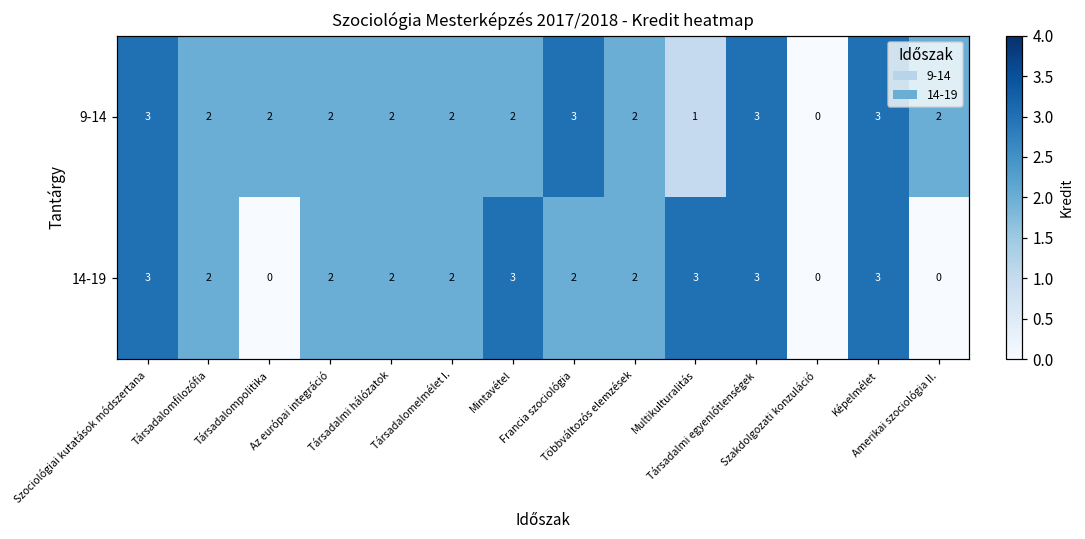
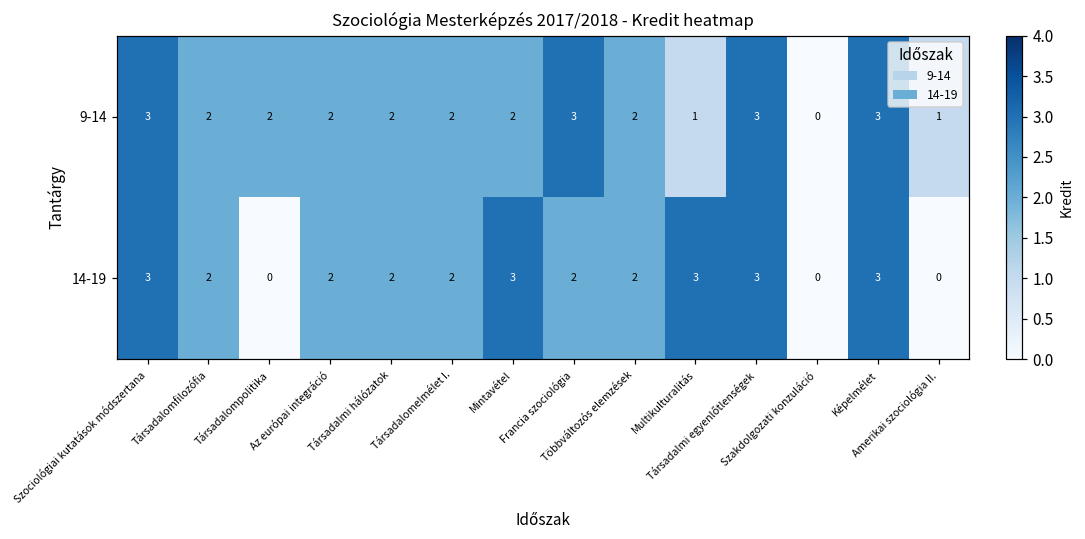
9-14, Amerikai szociológia II.: 2 -> 1
